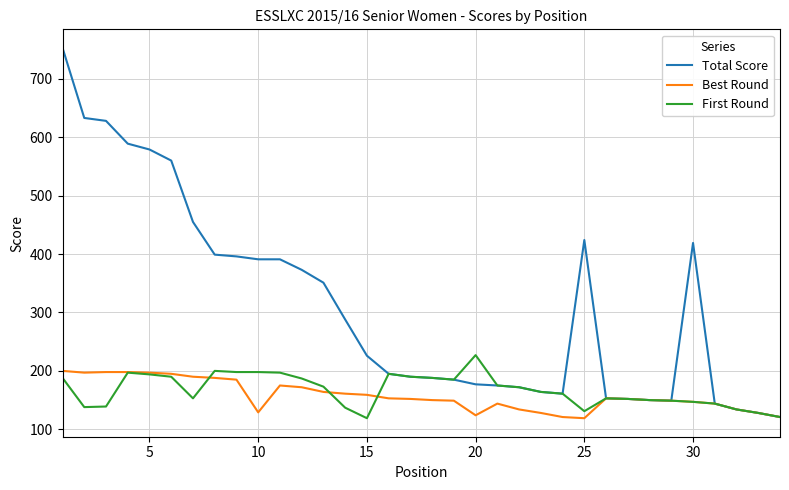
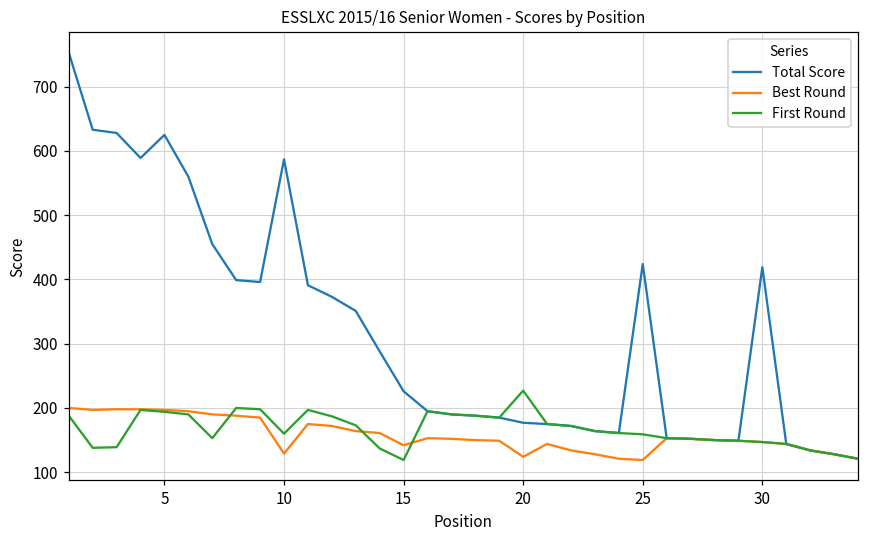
Total Score, 5: 580 -> 630
Total Score, 10: 390 -> 590
First Round, 10: 200 -> 160
Best Round, 15: 160 -> 140
First Round, 25: 130 -> 160
